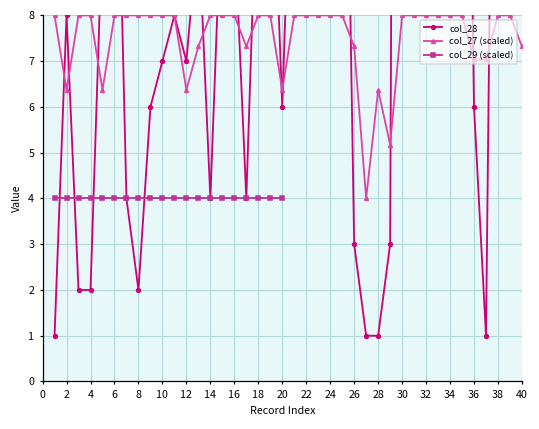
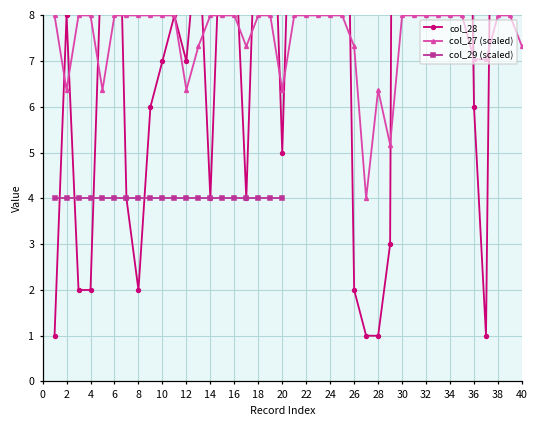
col_28, 20: 6 -> 5
col_28, 26: 3 -> 2
